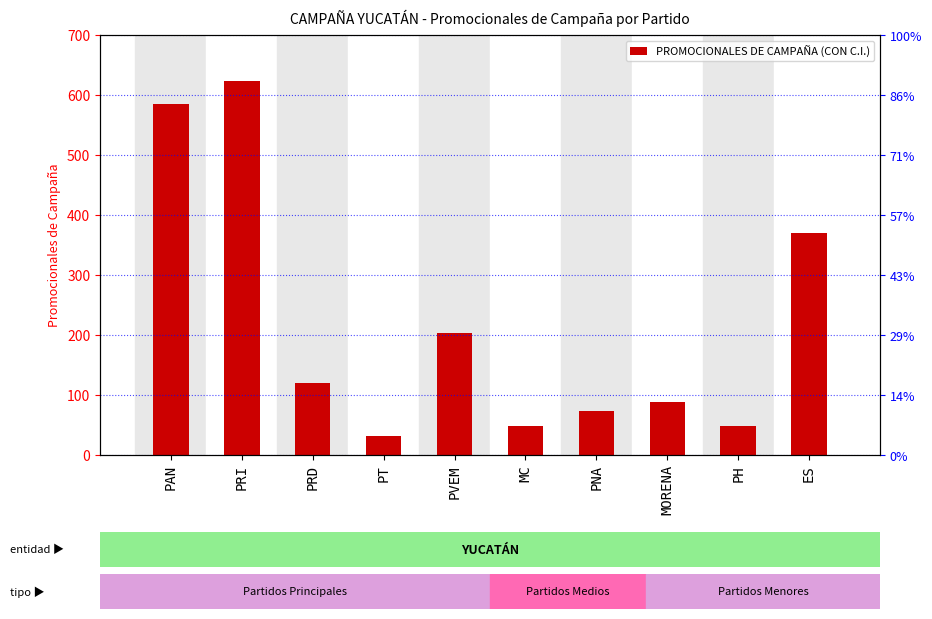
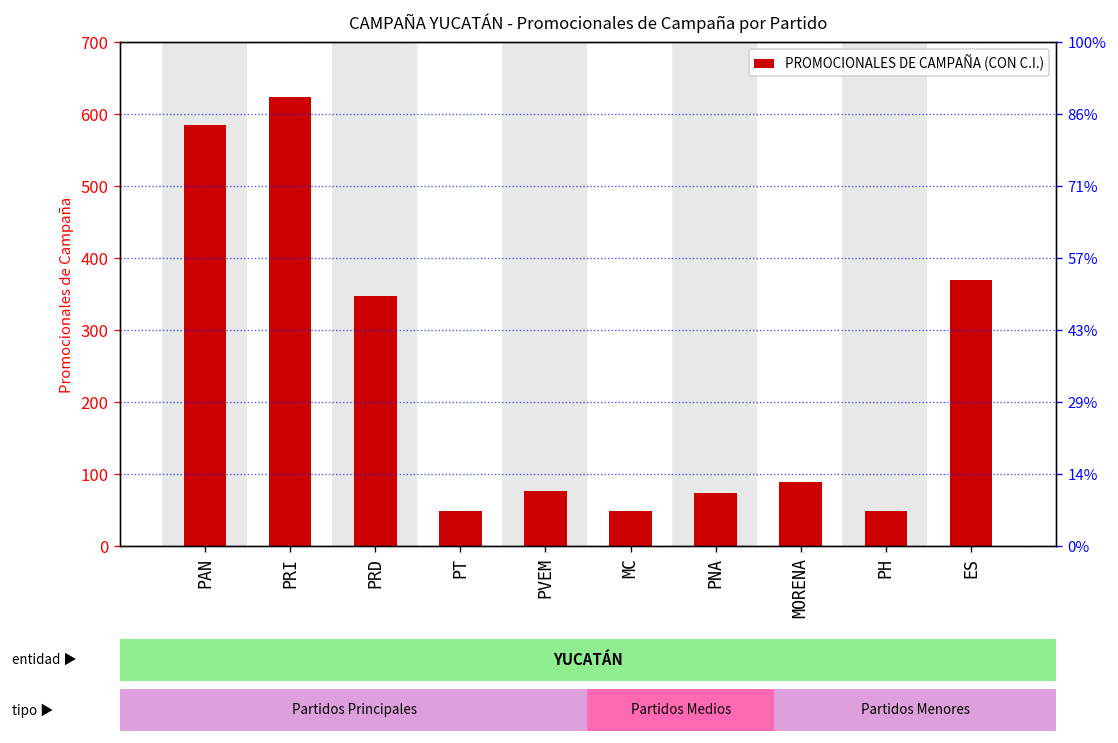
PRD: 120 -> 350
PT: 30 -> 50
PVEM: 200 -> 80
